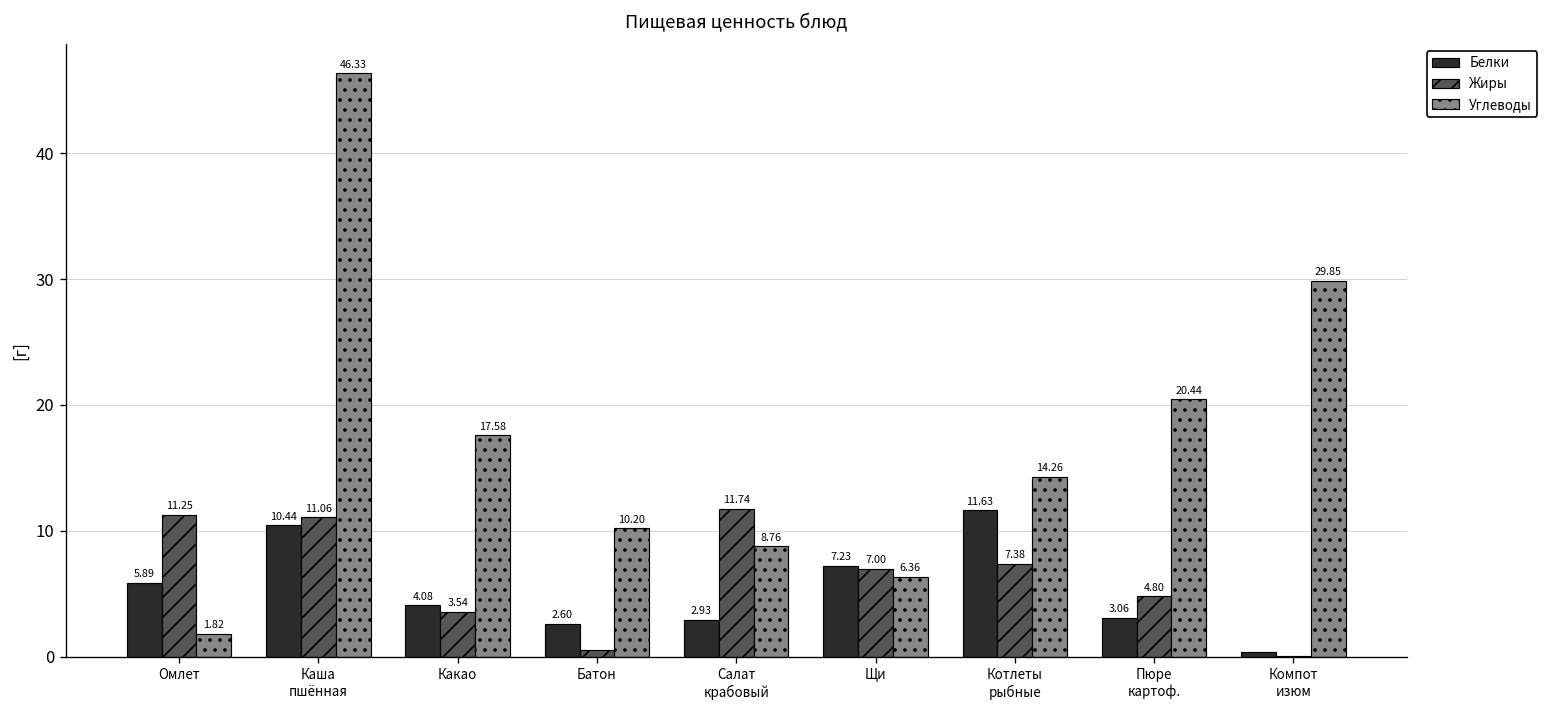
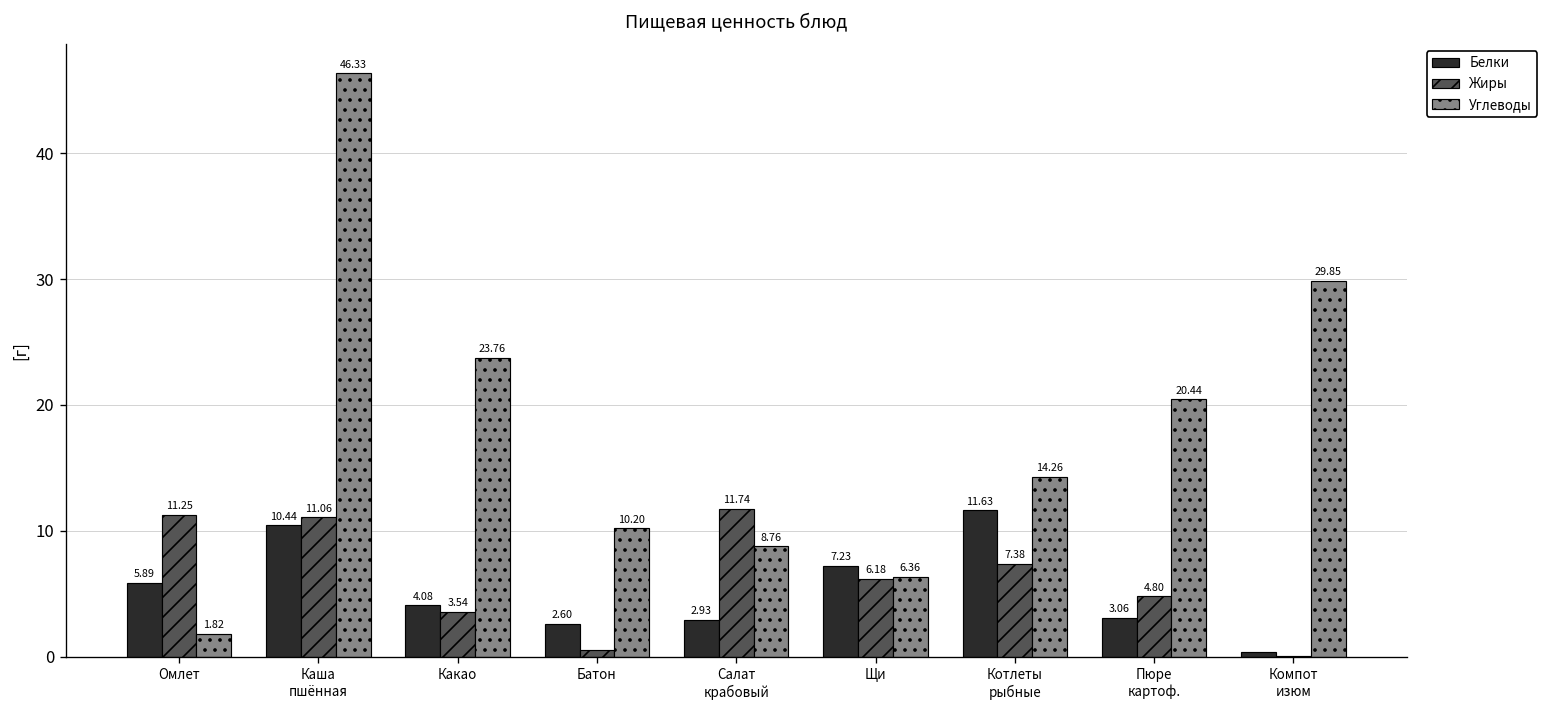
Углеводы, Какао: 17.58 -> 23.76
Жиры, Щи: 7.00 -> 6.18
